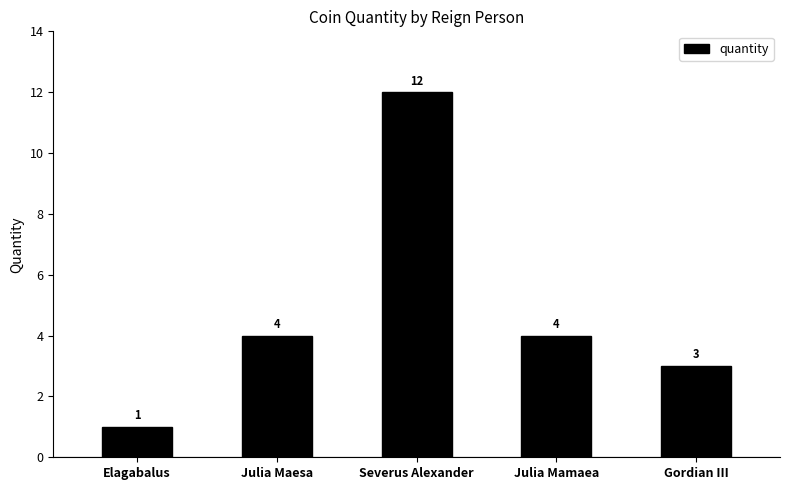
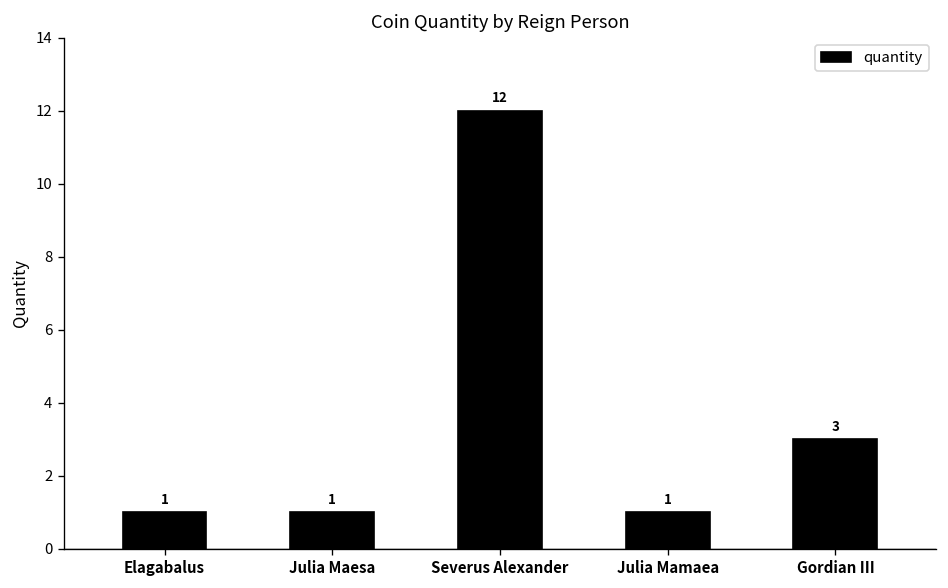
Julia Maesa: 4 -> 1
Julia Mamaea: 4 -> 1
